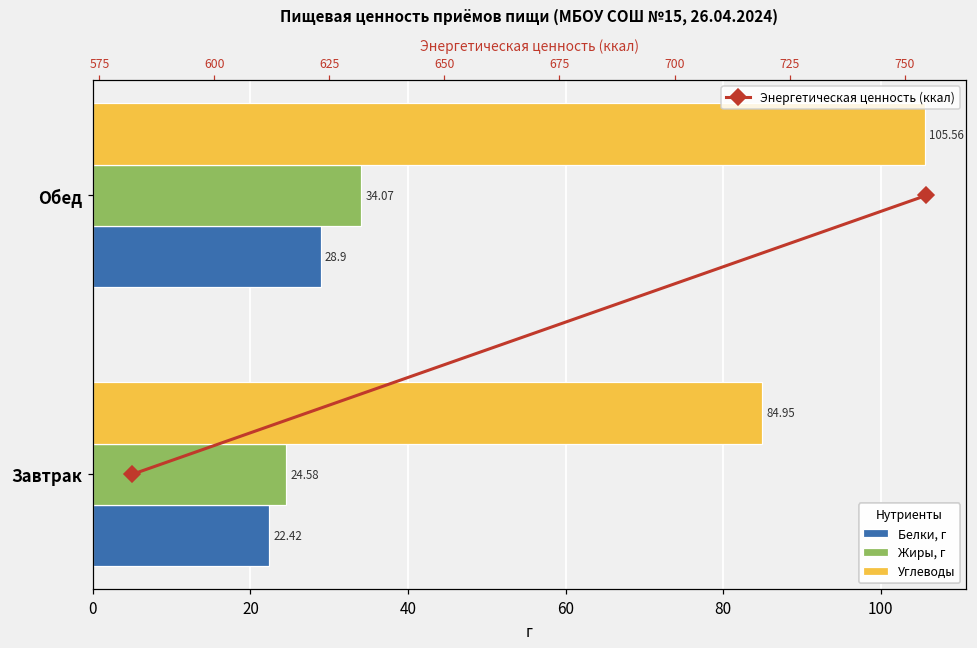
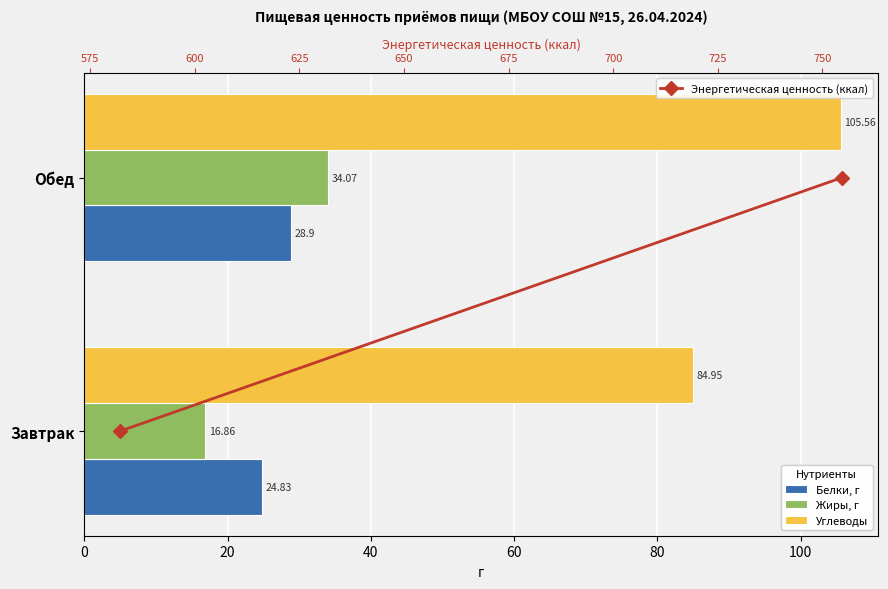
Жиры, г, Завтрак: 24.58 -> 16.86
Белки, г, Завтрак: 22.42 -> 24.83
